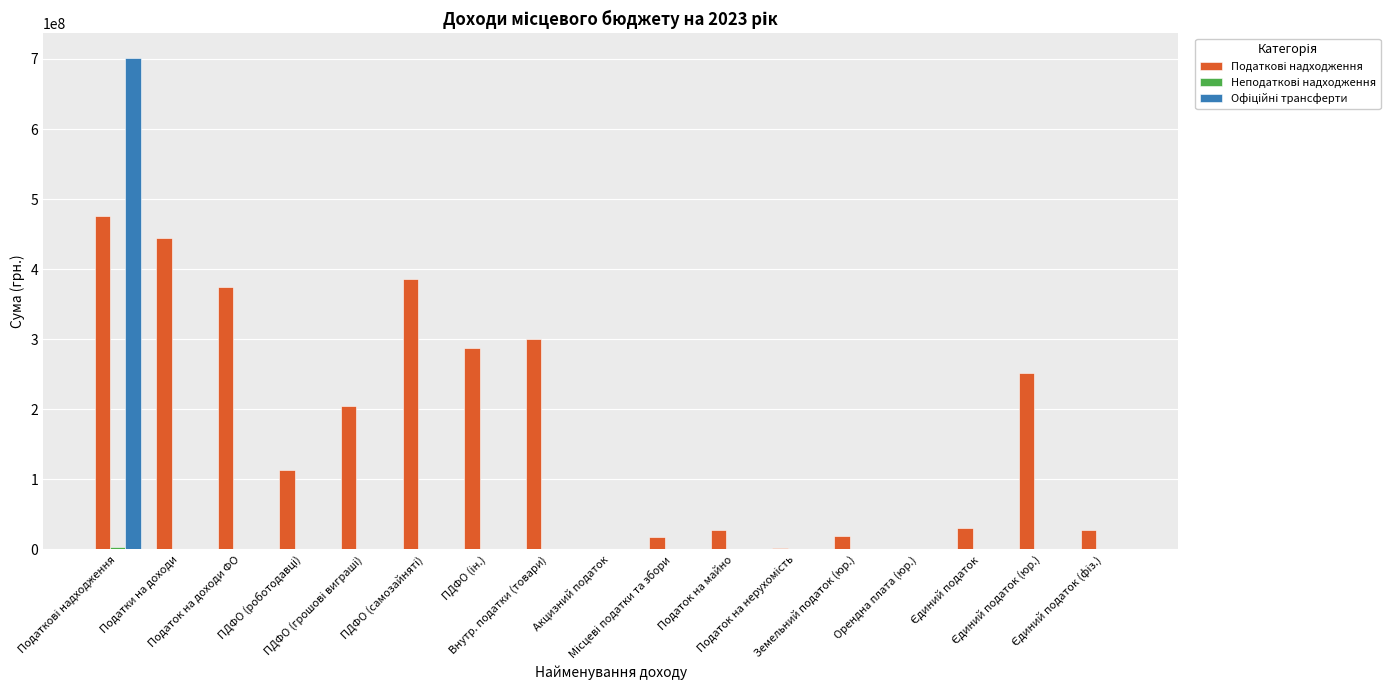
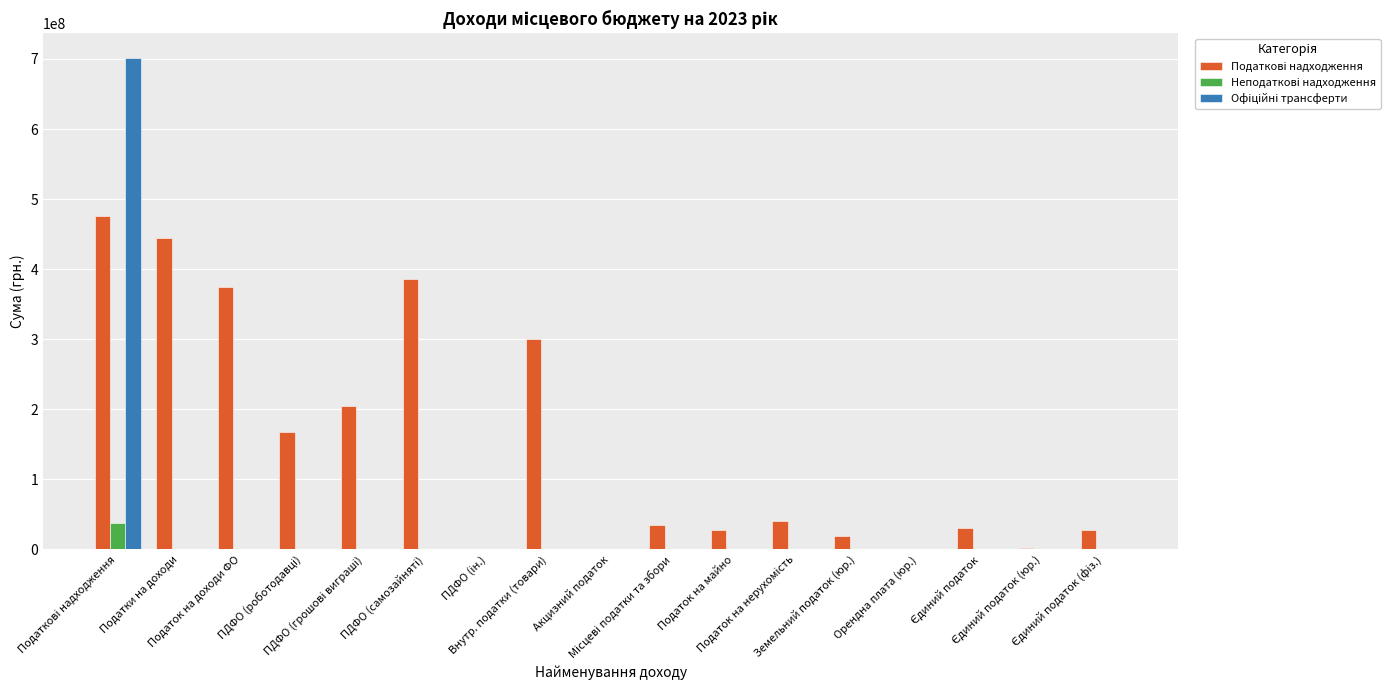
Неподаткові надходження, Податкові надходження: 0 -> 40000000
Податкові надходження, ПДФО (роботодавці): 110000000 -> 170000000
Податкові надходження, ПДФО (ін.): 290000000 -> 0
Податкові надходження, Місцеві податки та збори: 20000000 -> 40000000
Податкові надходження, Податок на нерухомість: 0 -> 40000000
Податкові надходження, Єдиний податок (юр.): 250000000 -> 0
